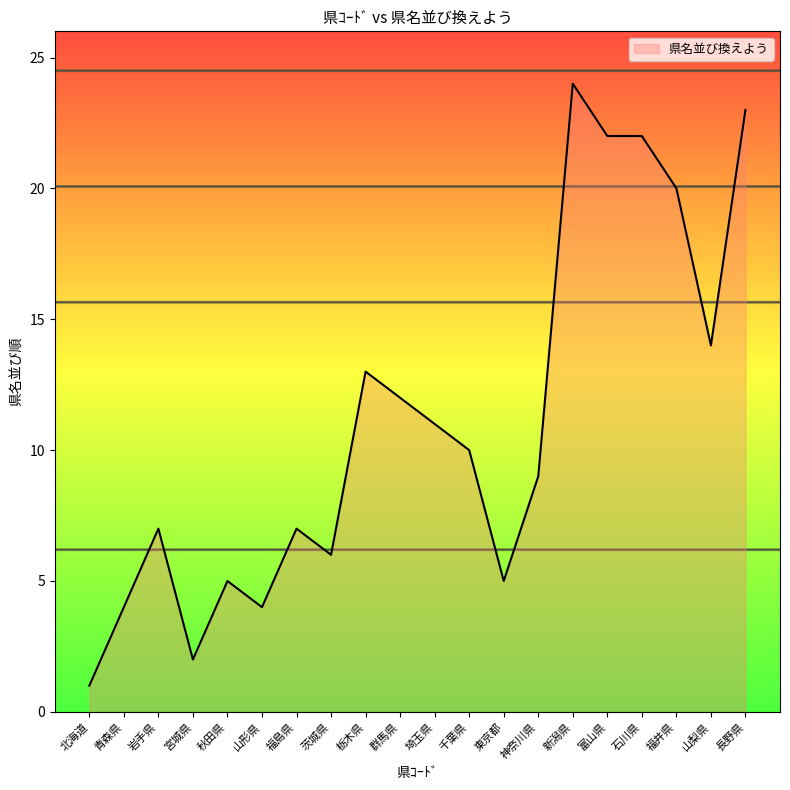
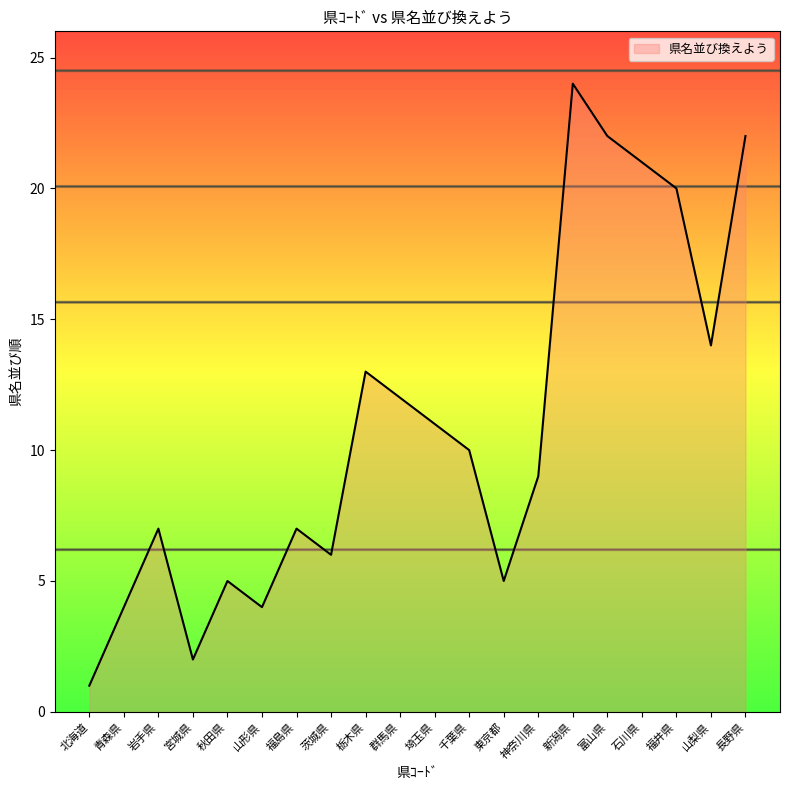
石川県: 22 -> 21
長野県: 23 -> 22
